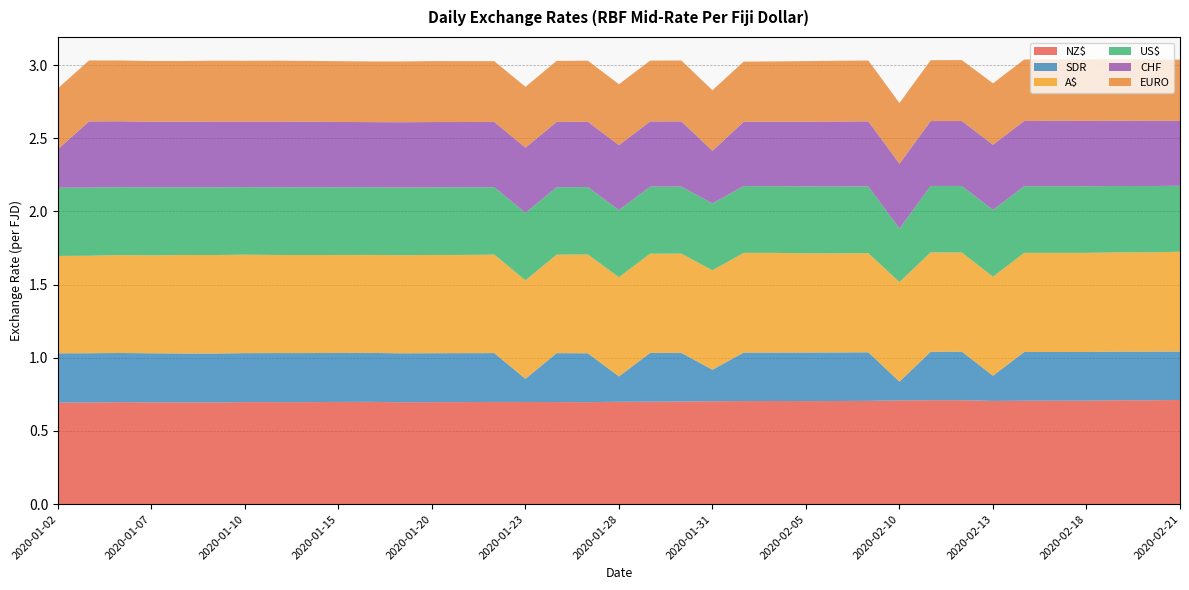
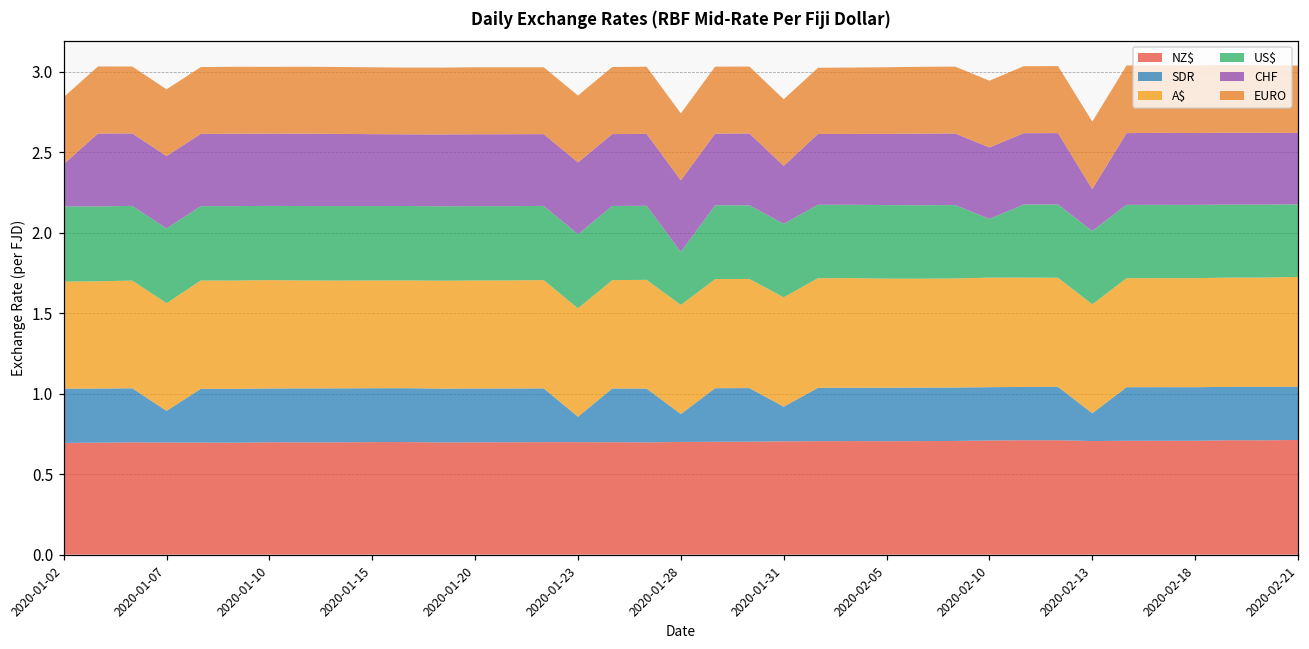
SDR, 2020-01-07: 0.34 -> 0.20
US$, 2020-01-28: 0.46 -> 0.33
SDR, 2020-02-10: 0.13 -> 0.33
CHF, 2020-02-13: 0.45 -> 0.26
